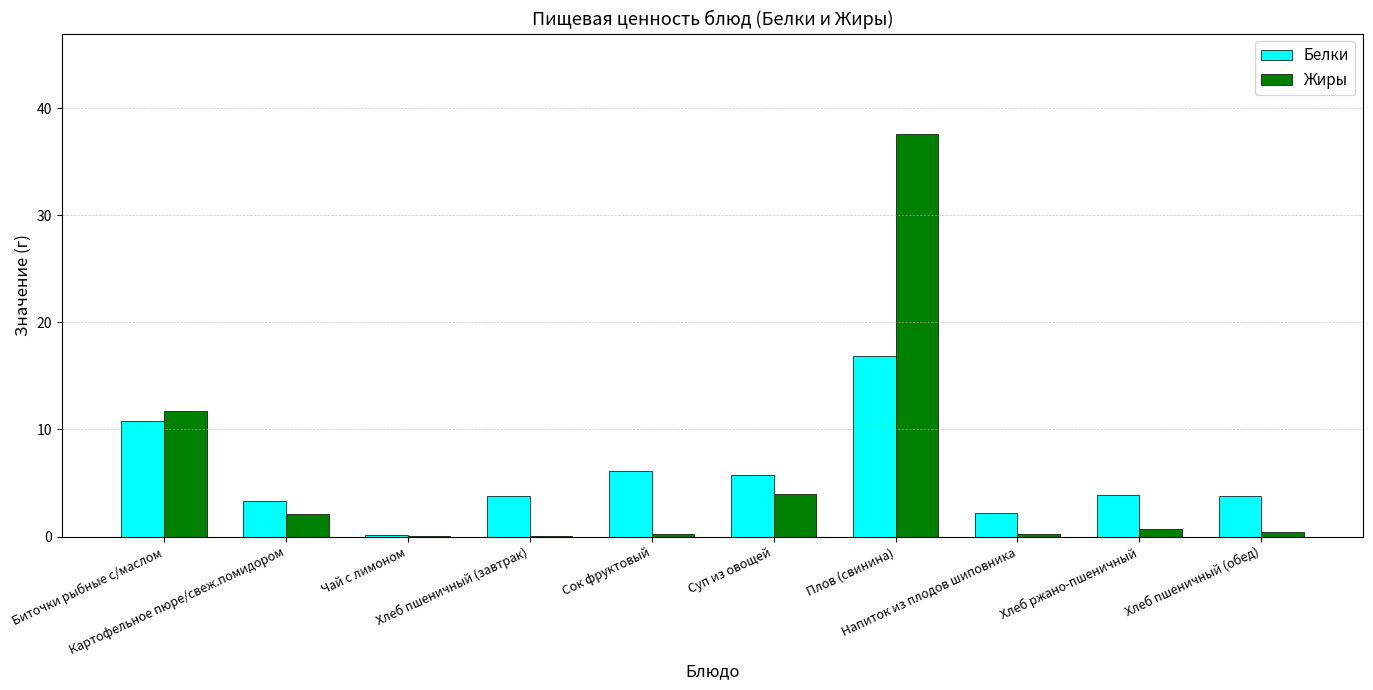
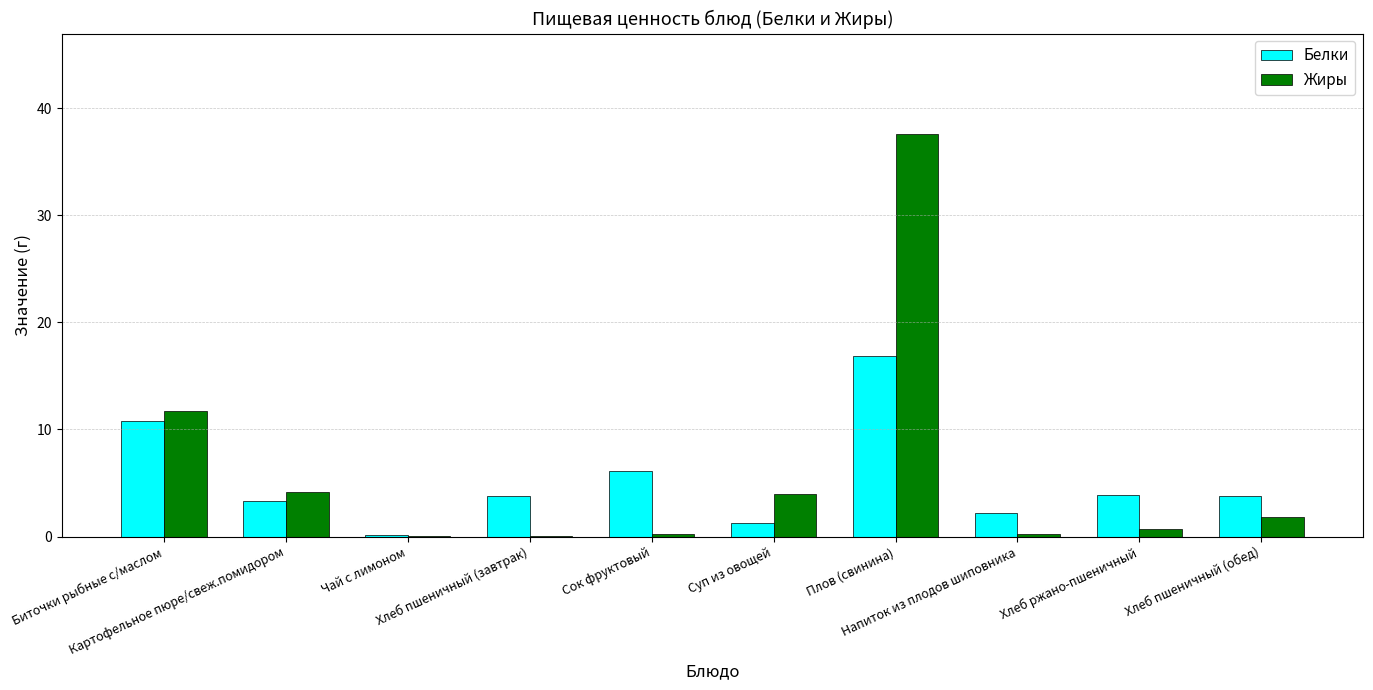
Жиры, Картофельное пюре/свеж.помидором: 2.1 -> 4.1
Белки, Суп из овощей: 5.7 -> 1.3
Жиры, Хлеб пшеничный (обед): 0.4 -> 1.8
